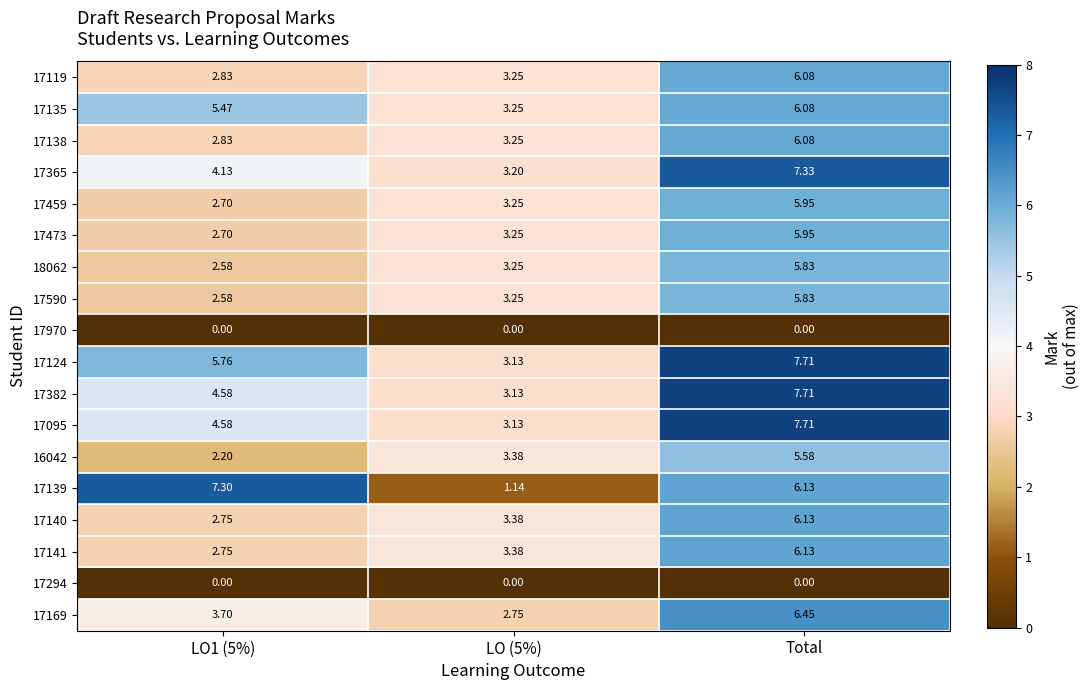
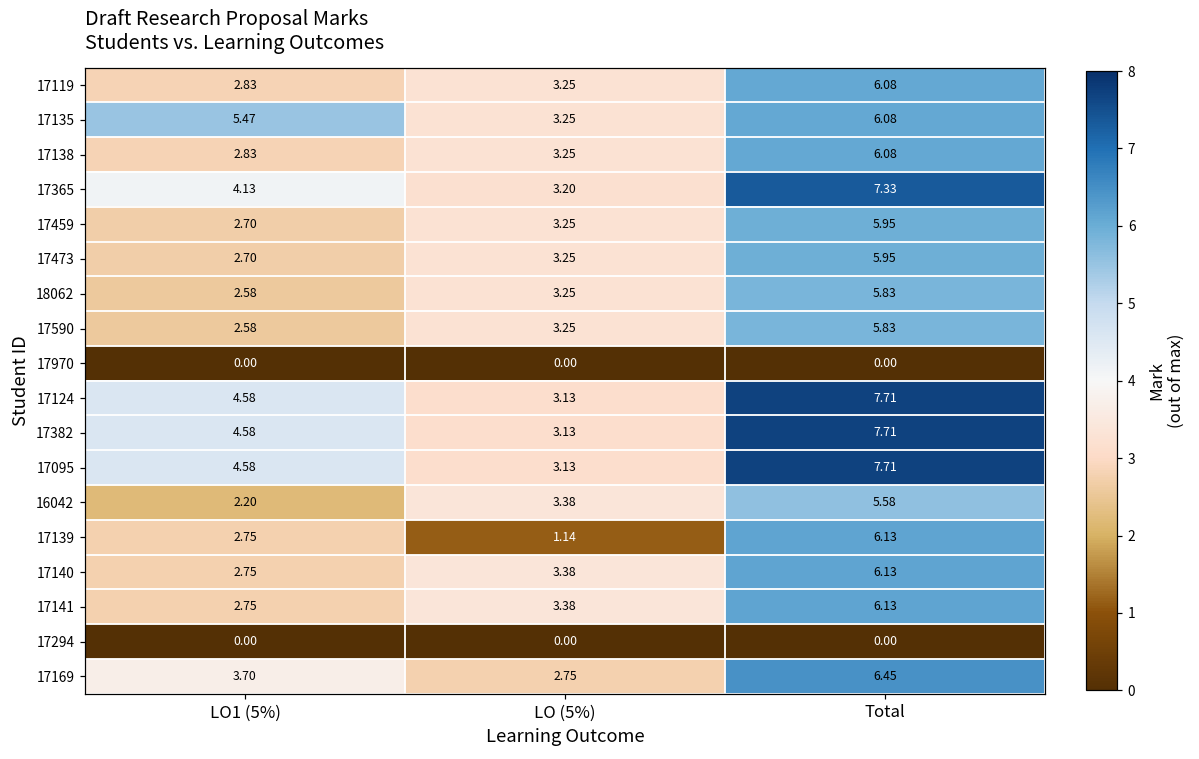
17124, LO1 (5%): 5.76 -> 4.58
17139, LO1 (5%): 7.30 -> 2.75
